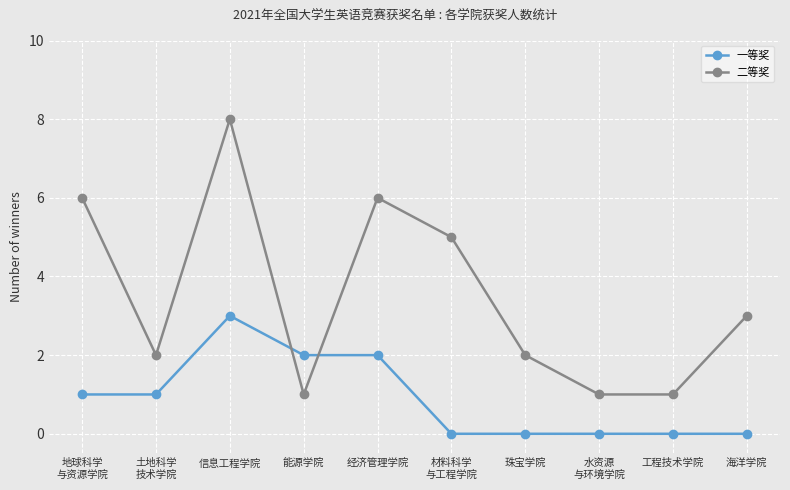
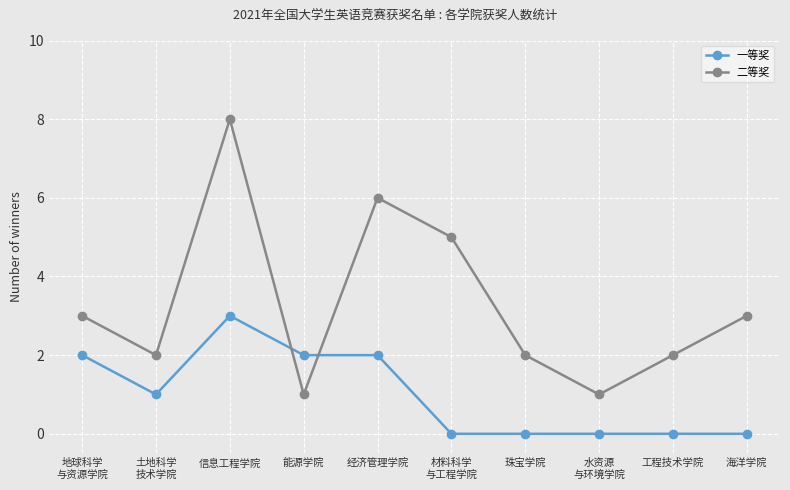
一等奖, 地球科学 与资源学院: 1 -> 2
二等奖, 地球科学 与资源学院: 6 -> 3
二等奖, 工程技术学院: 1 -> 2
